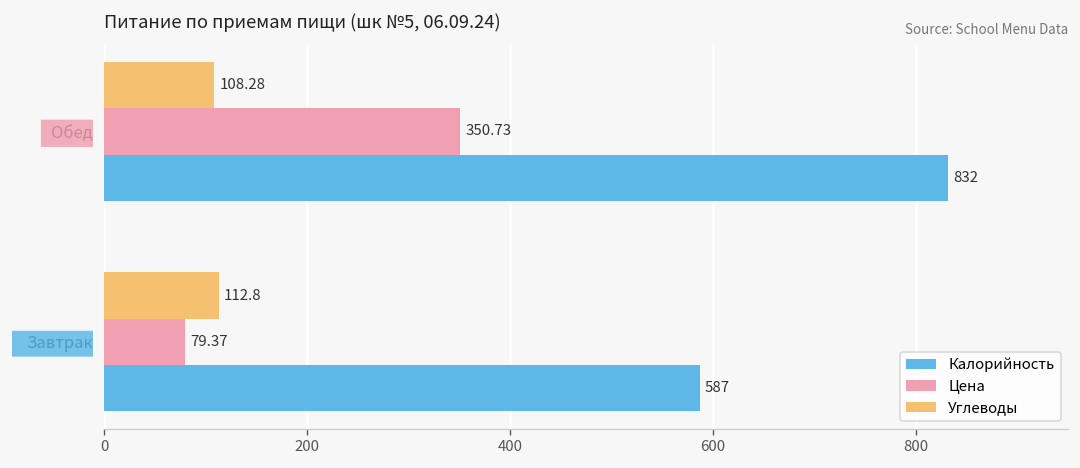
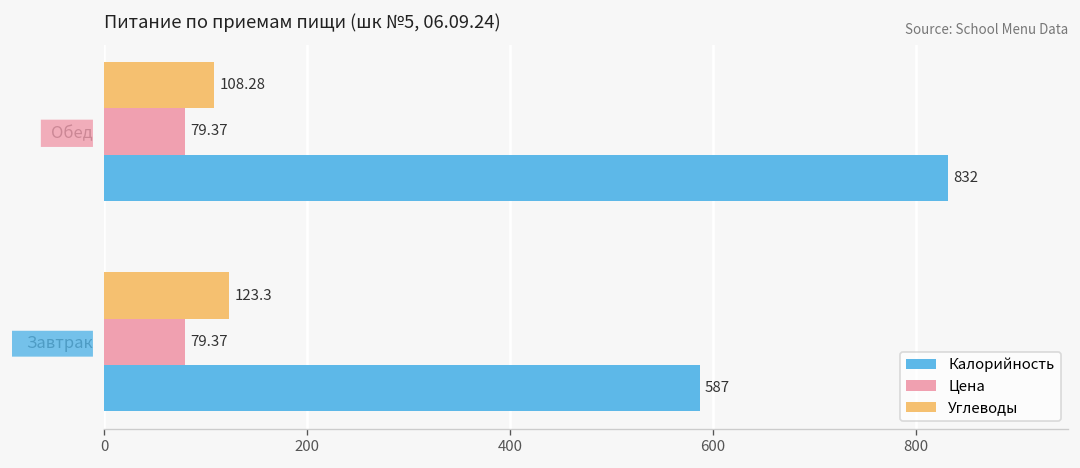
Цена, Обед: 350.73 -> 79.37
Углеводы, Завтрак: 112.8 -> 123.3
